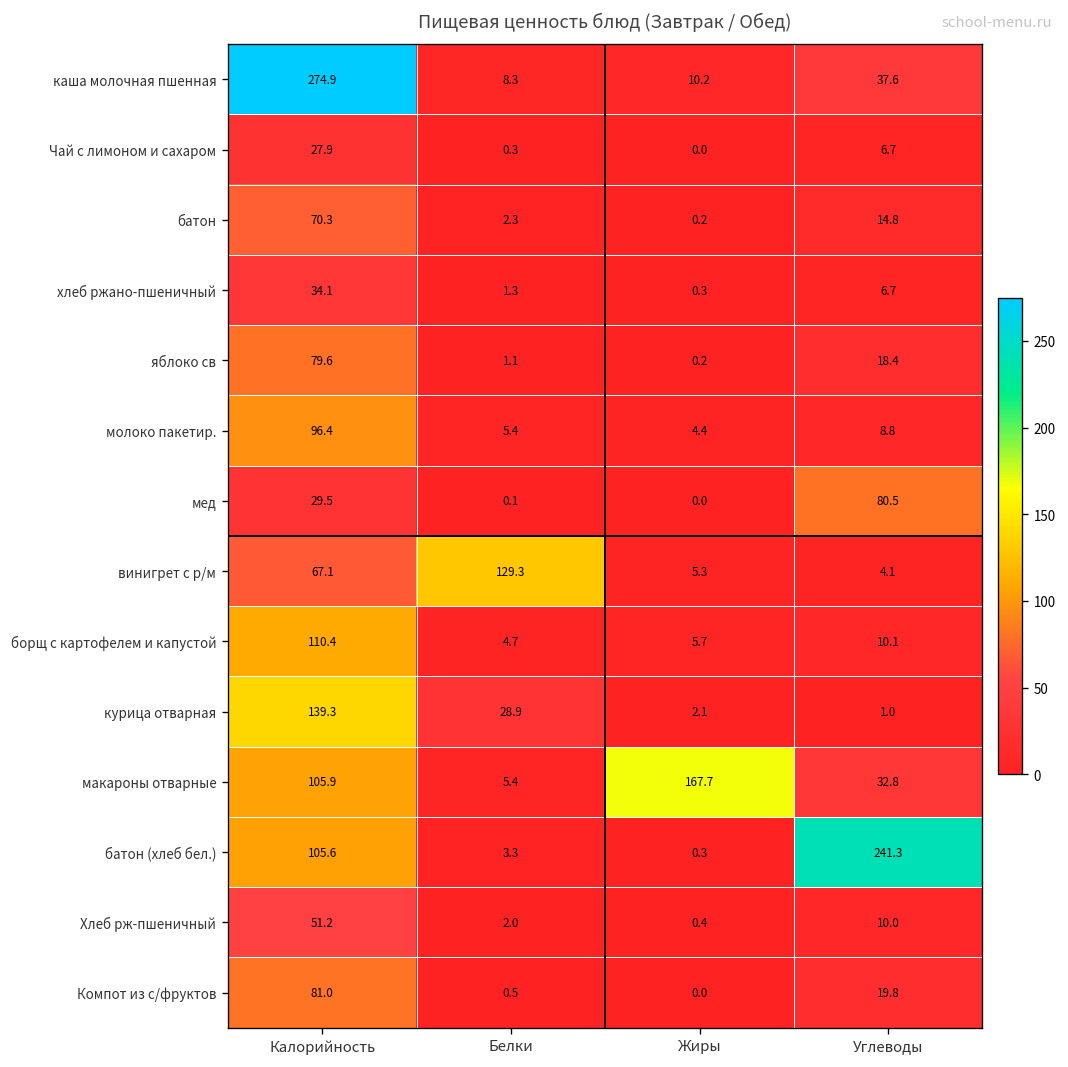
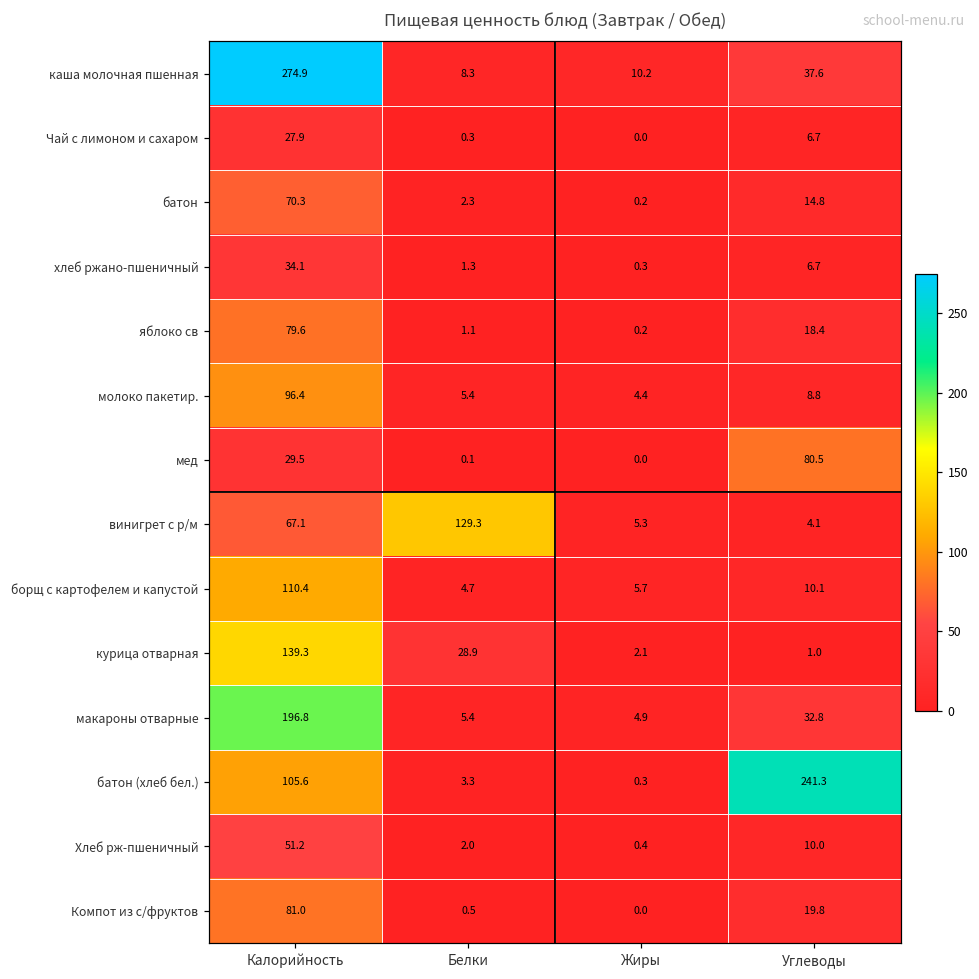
макароны отварные, Калорийность: 105.9 -> 196.8
макароны отварные, Жиры: 167.7 -> 4.9
